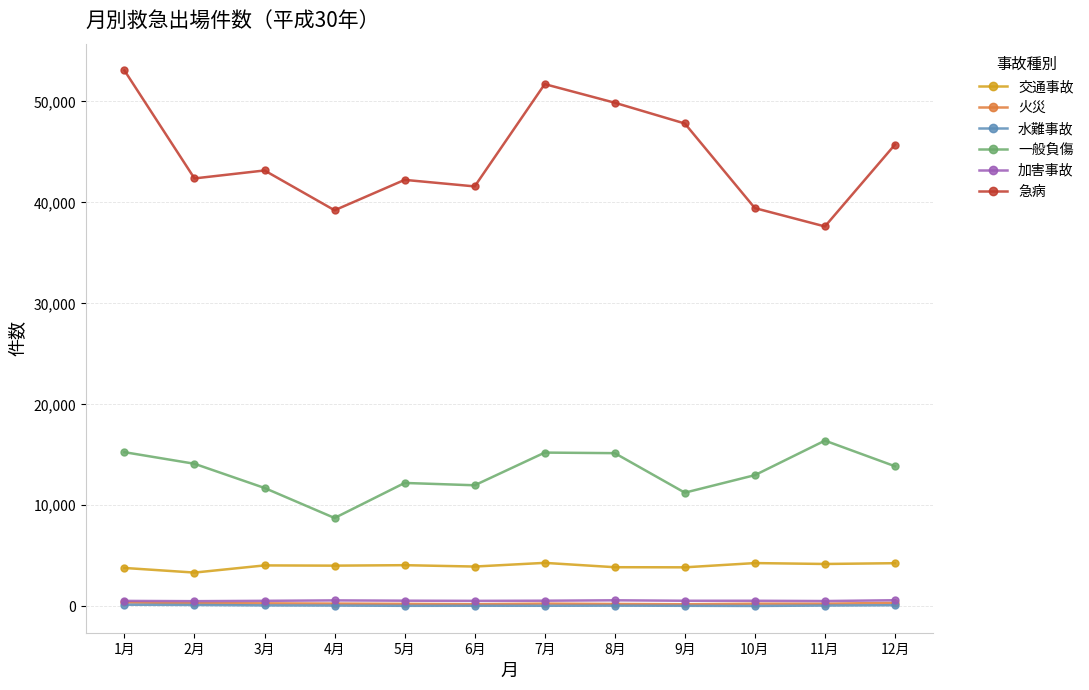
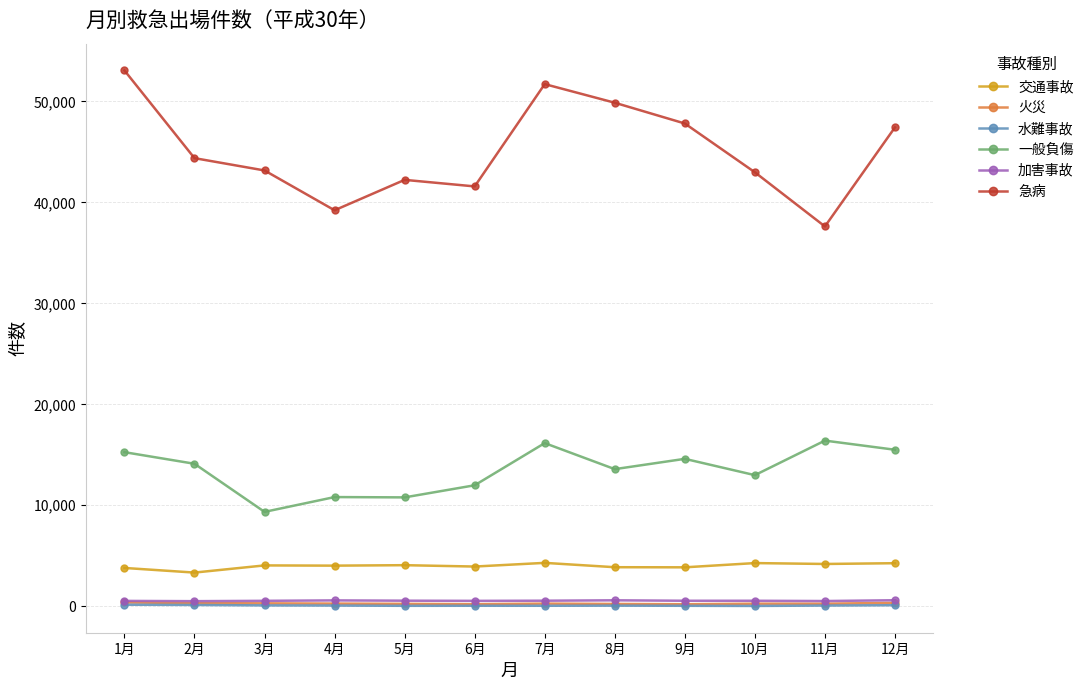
急病, 2月: 42,400 -> 44,400
一般負傷, 3月: 11,700 -> 9,300
一般負傷, 4月: 8,700 -> 10,800
一般負傷, 5月: 12,200 -> 10,800
一般負傷, 7月: 15,200 -> 16,200
一般負傷, 8月: 15,200 -> 13,600
一般負傷, 9月: 11,300 -> 14,600
急病, 10月: 39,400 -> 43,000
一般負傷, 12月: 13,900 -> 15,500
急病, 12月: 45,700 -> 47,400
